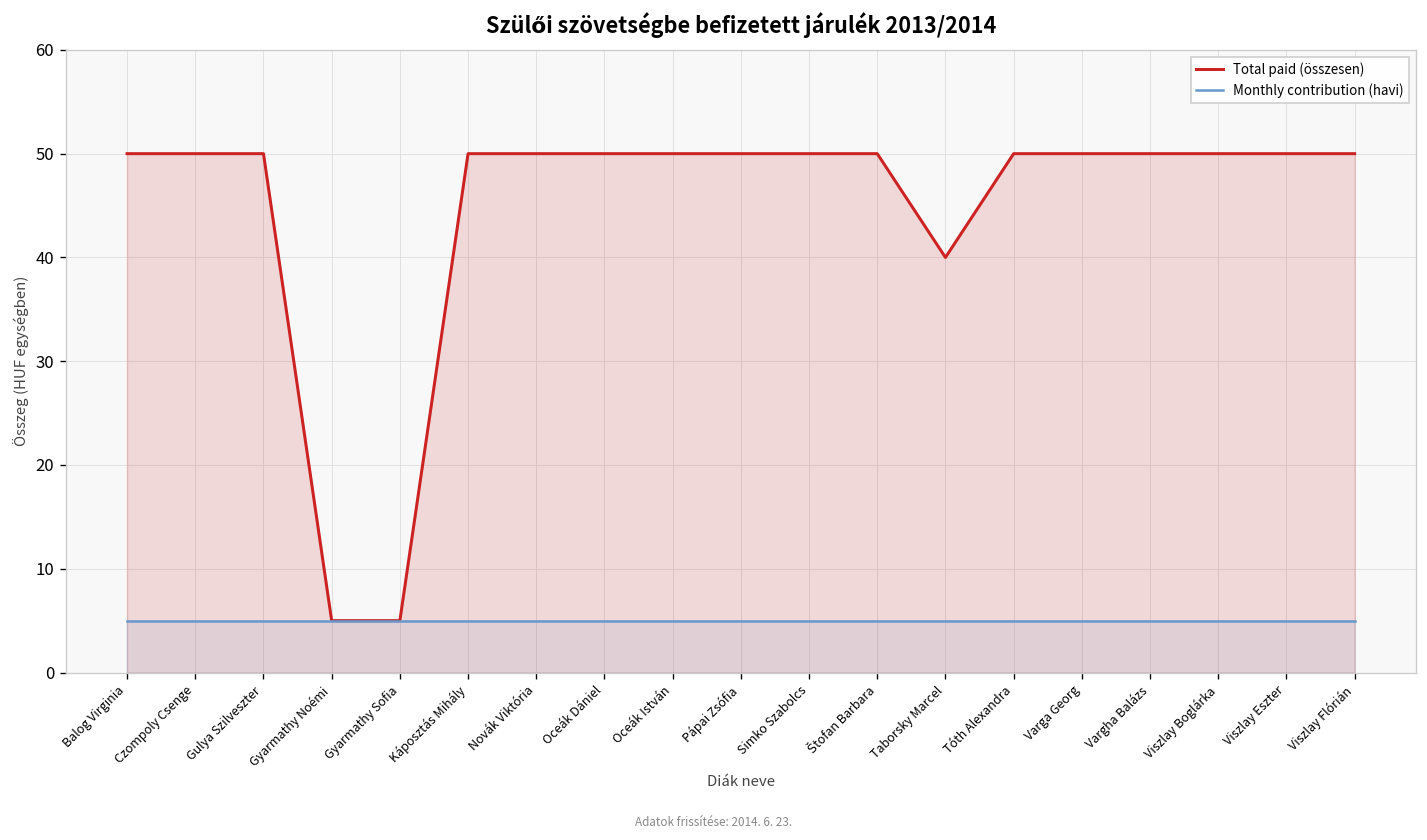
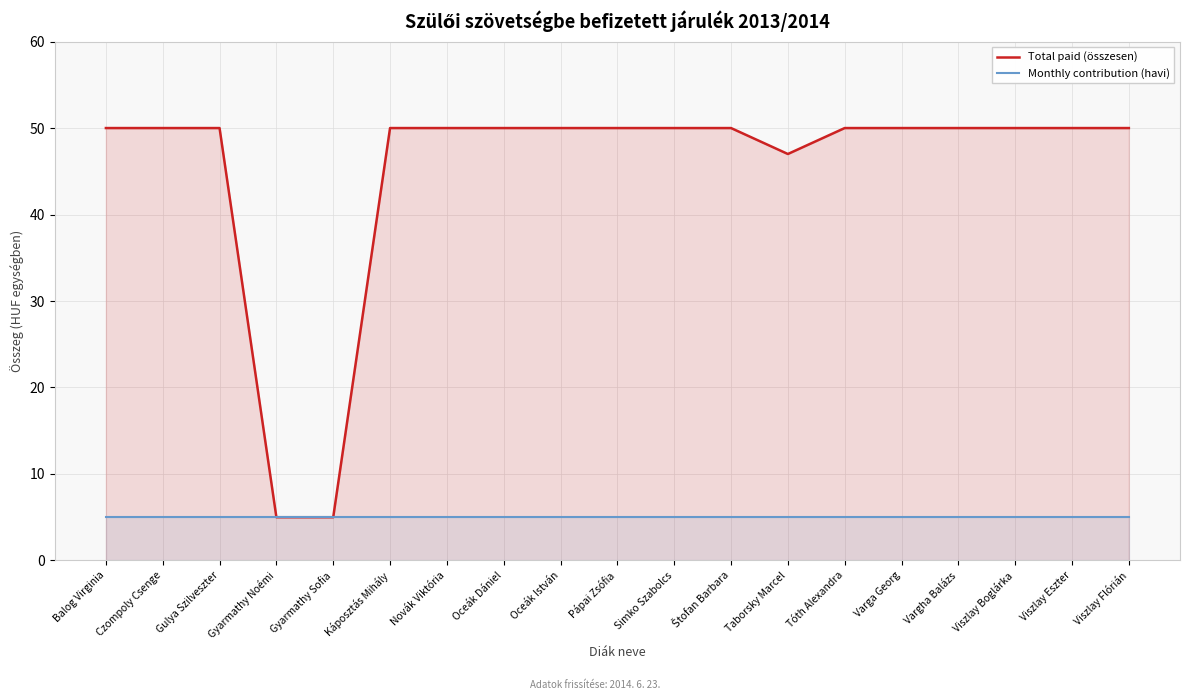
Total paid (összesen), Taborsky Marcel: 40 -> 47
